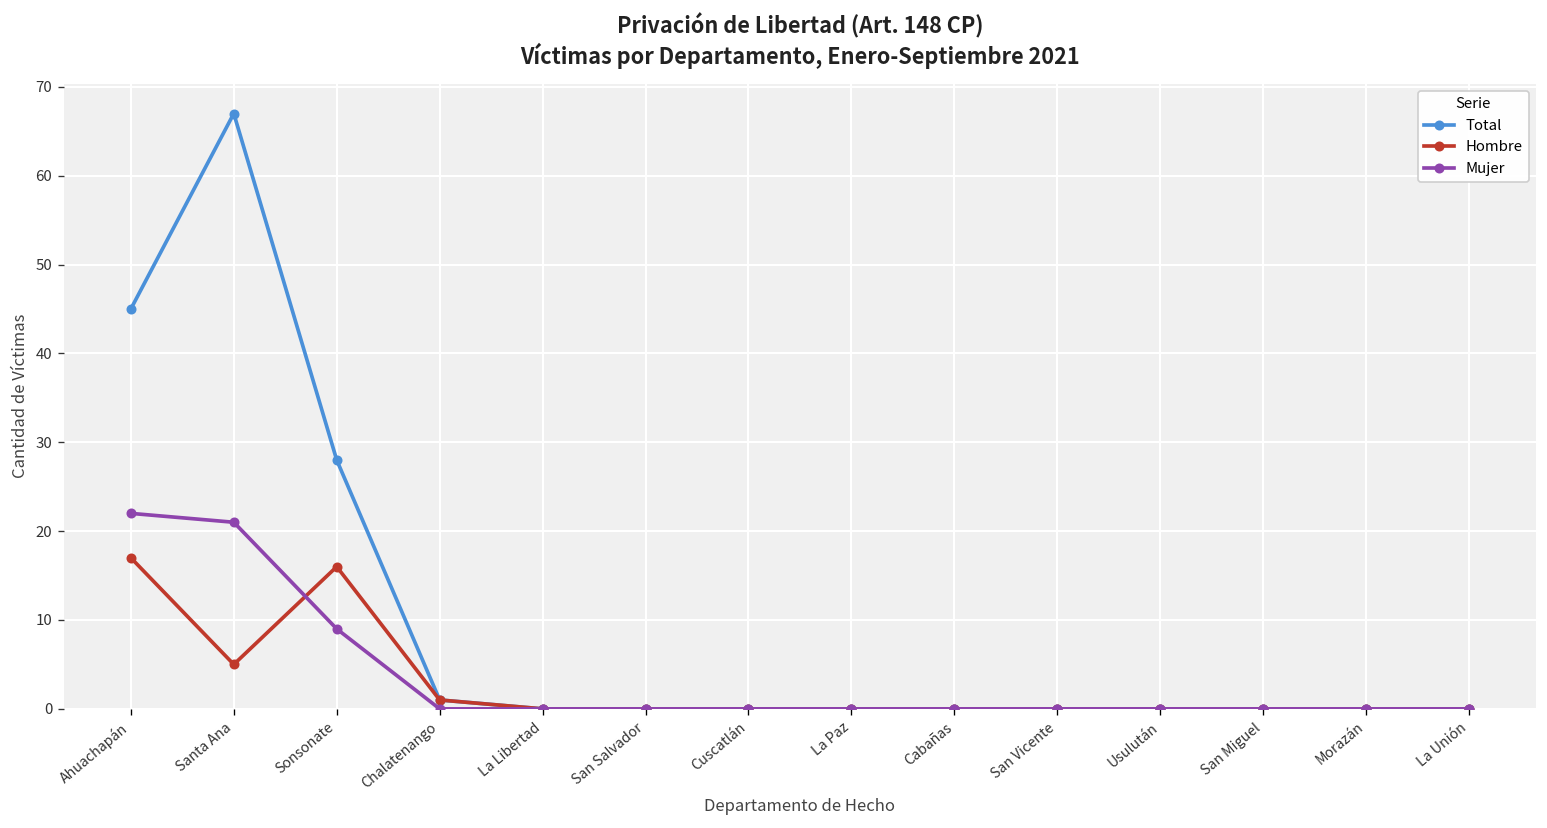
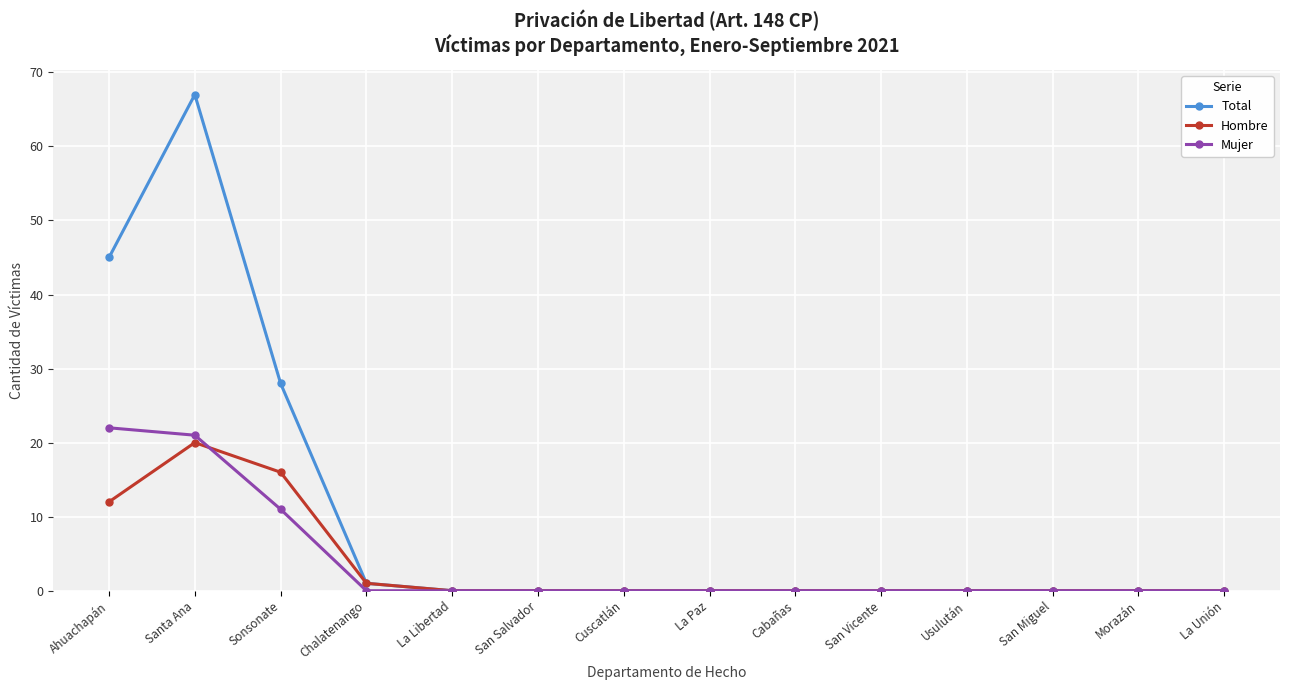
Hombre, Ahuachapán: 17 -> 12
Hombre, Santa Ana: 5 -> 20
Mujer, Sonsonate: 9 -> 11
